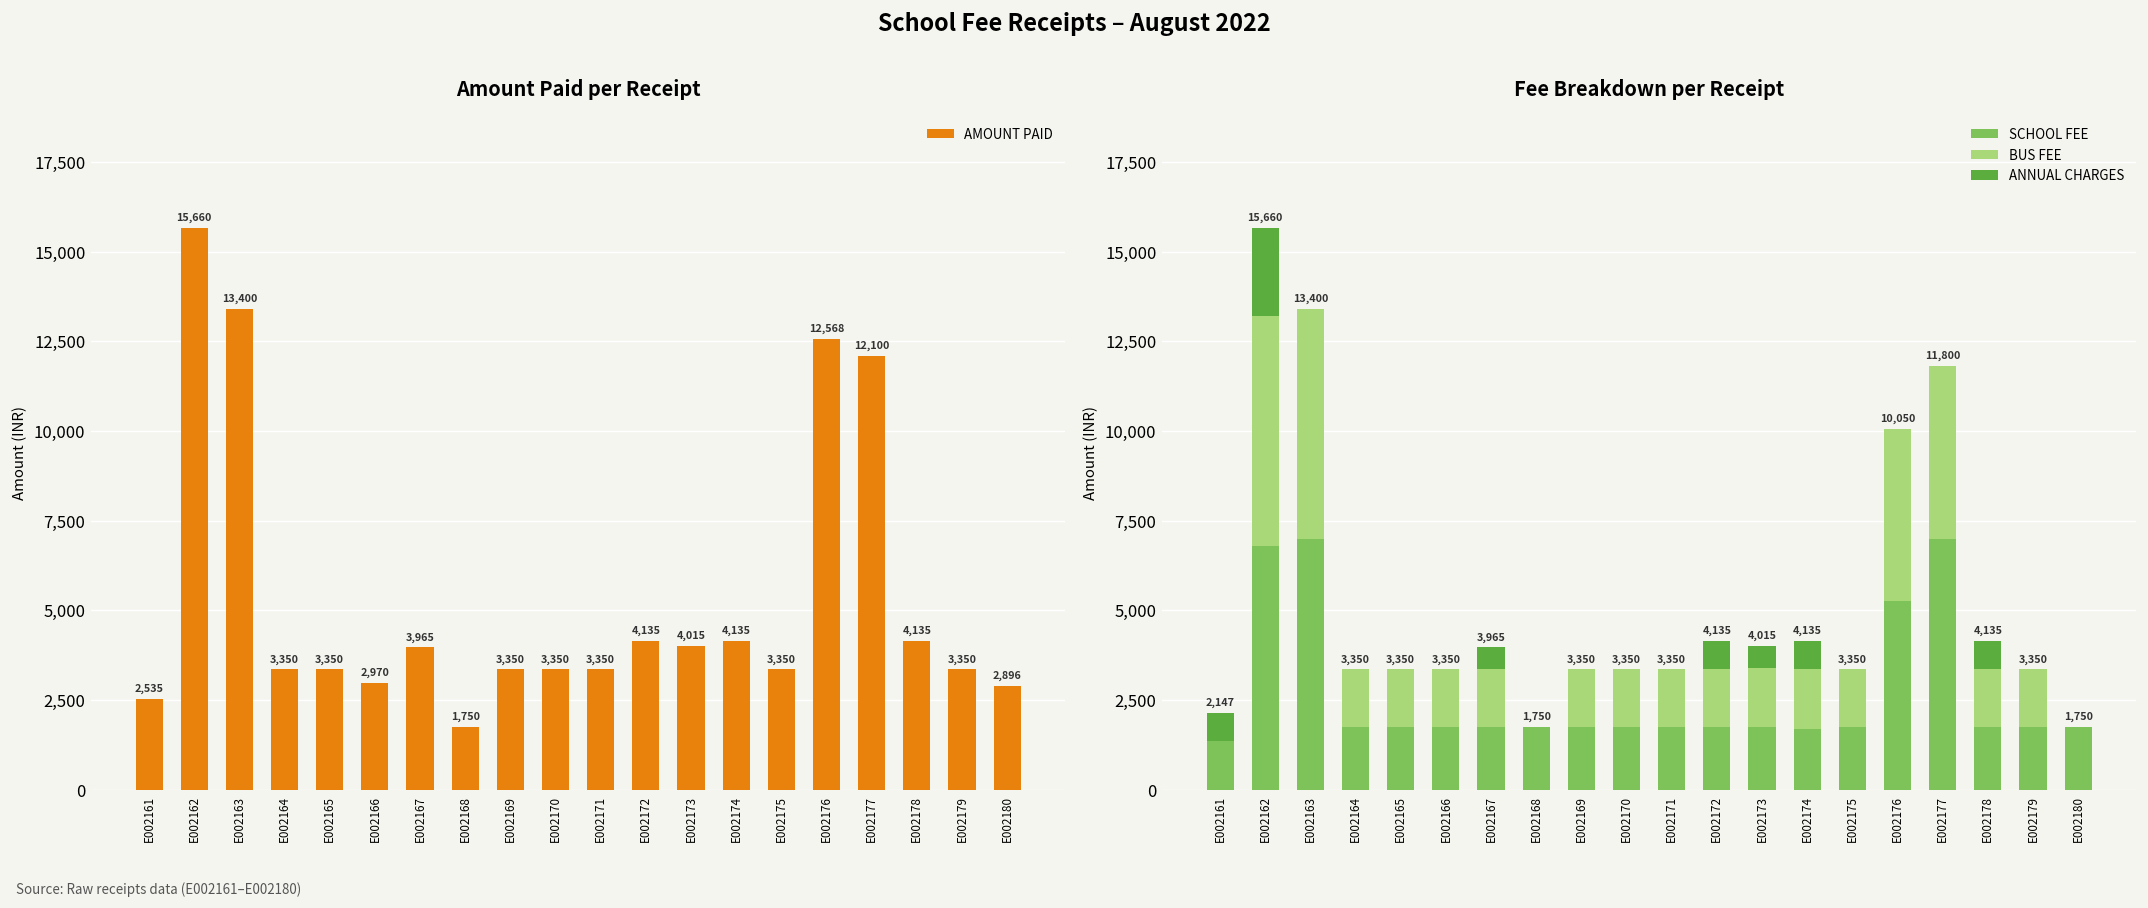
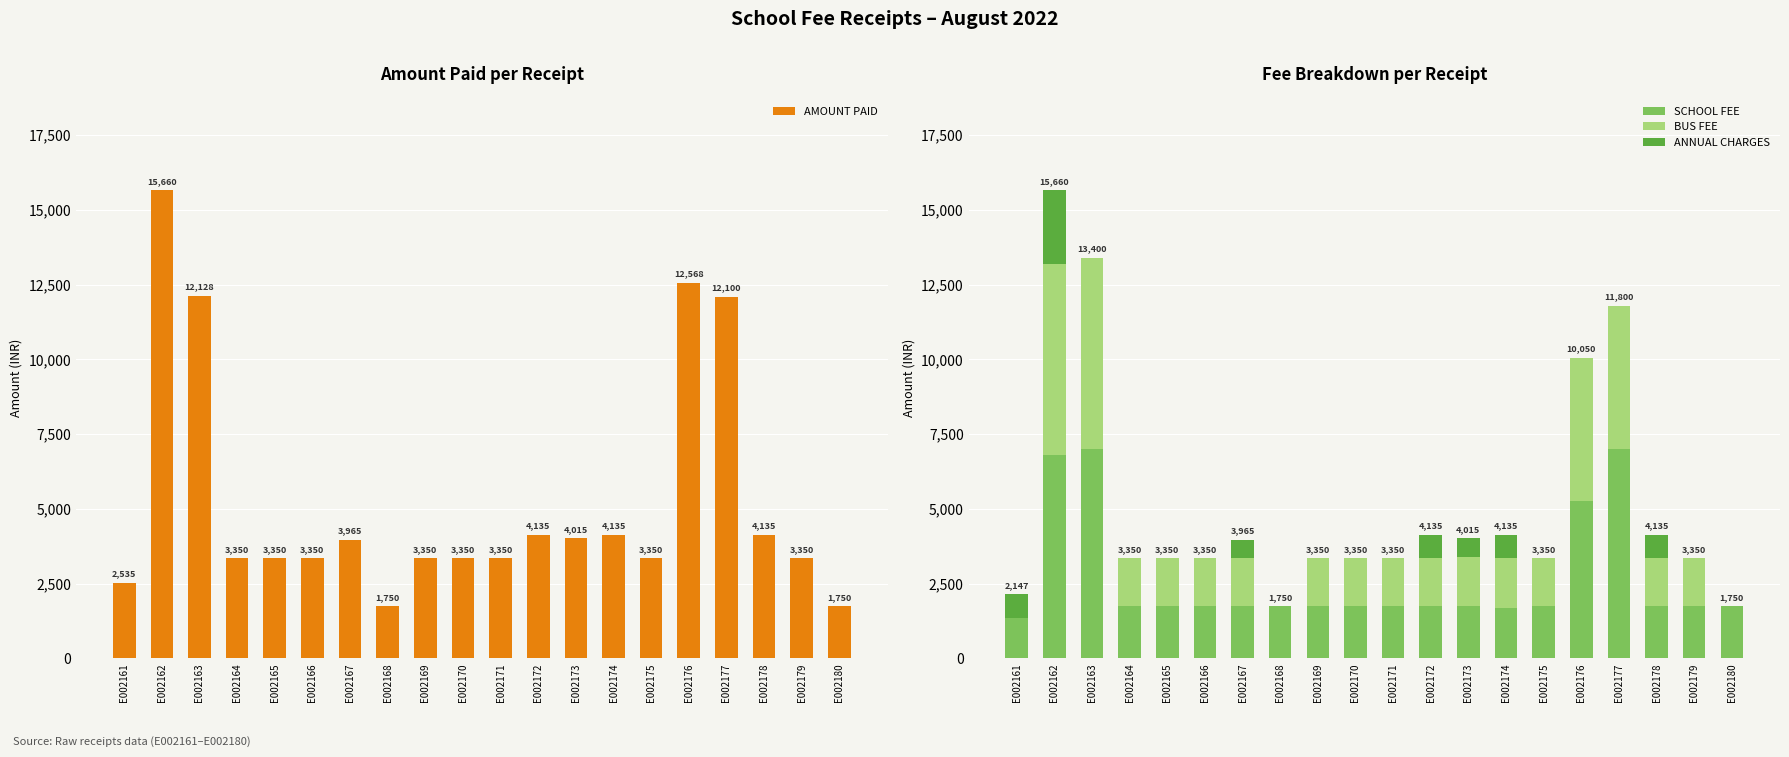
Amount Paid per Receipt, E002163: 13,400 -> 12,128
Amount Paid per Receipt, E002166: 2,970 -> 3,350
Amount Paid per Receipt, E002180: 2,896 -> 1,750
